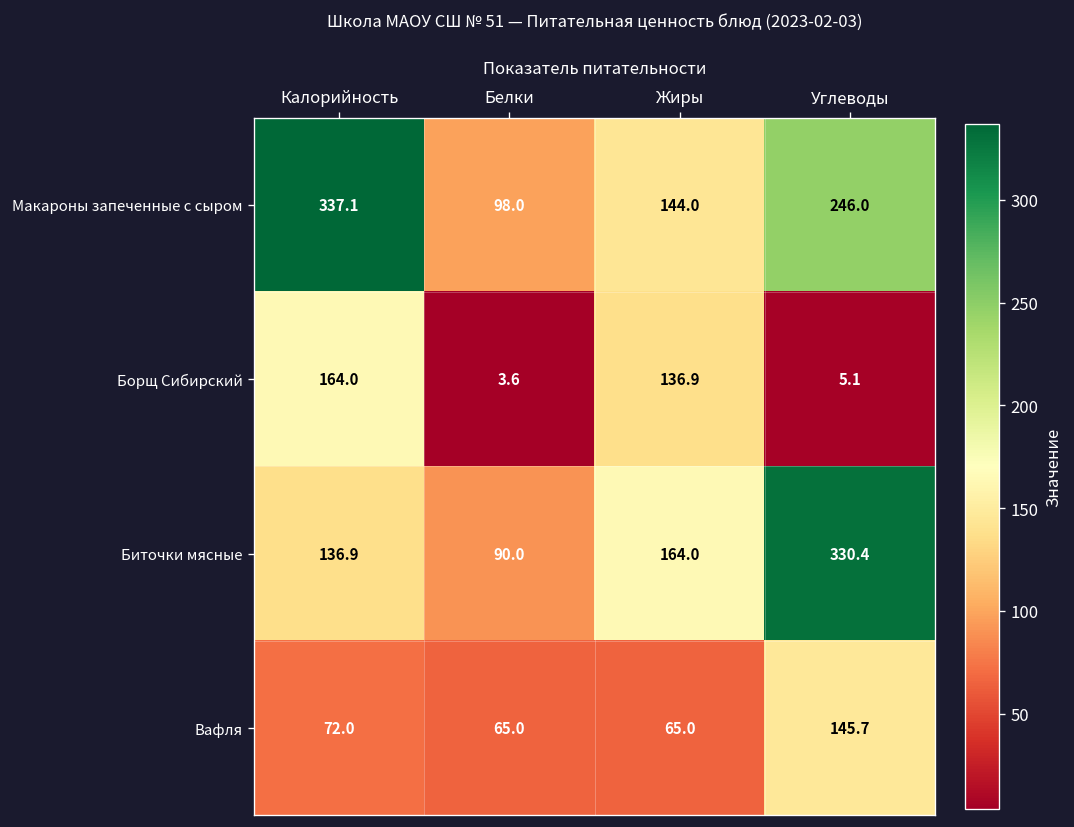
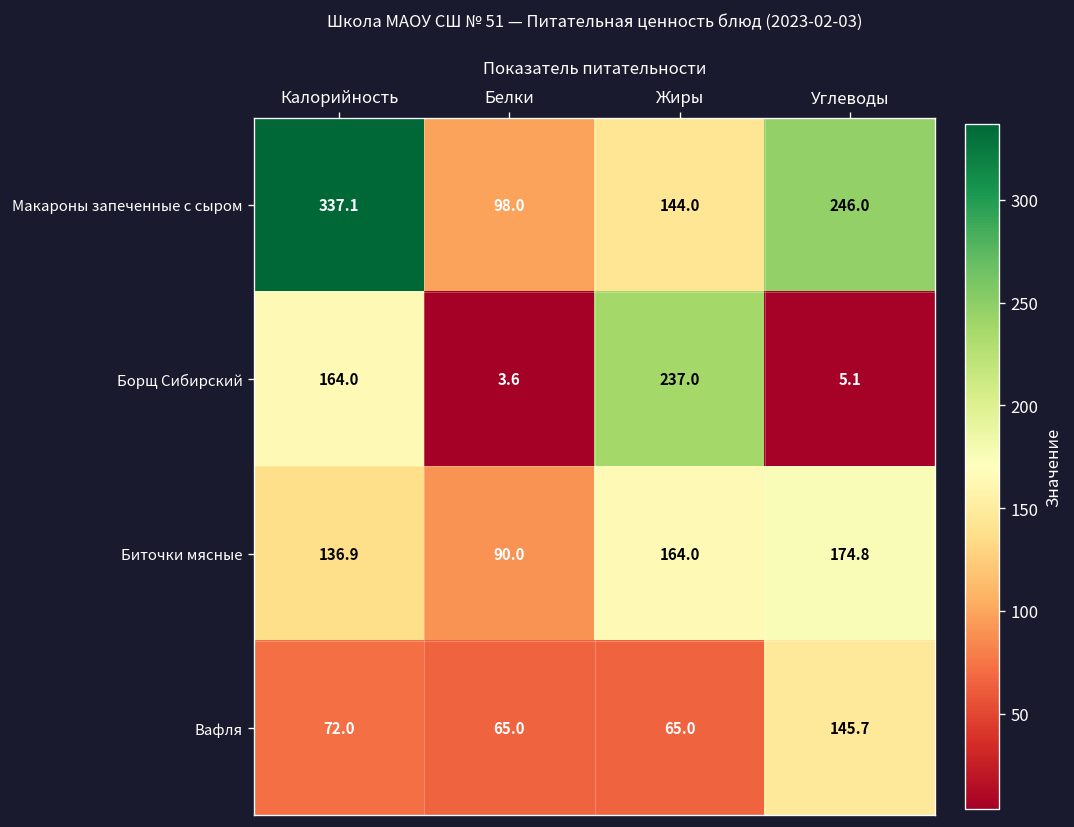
Борщ Сибирский, Жиры: 136.9 -> 237.0
Биточки мясные, Углеводы: 330.4 -> 174.8
